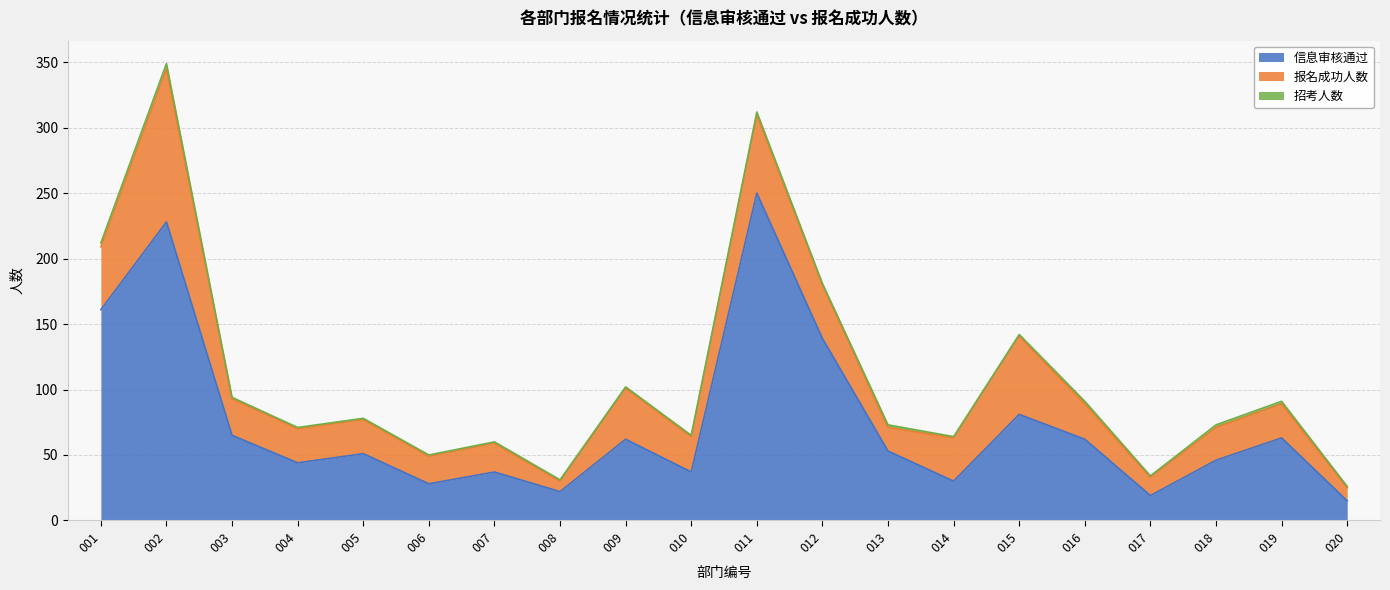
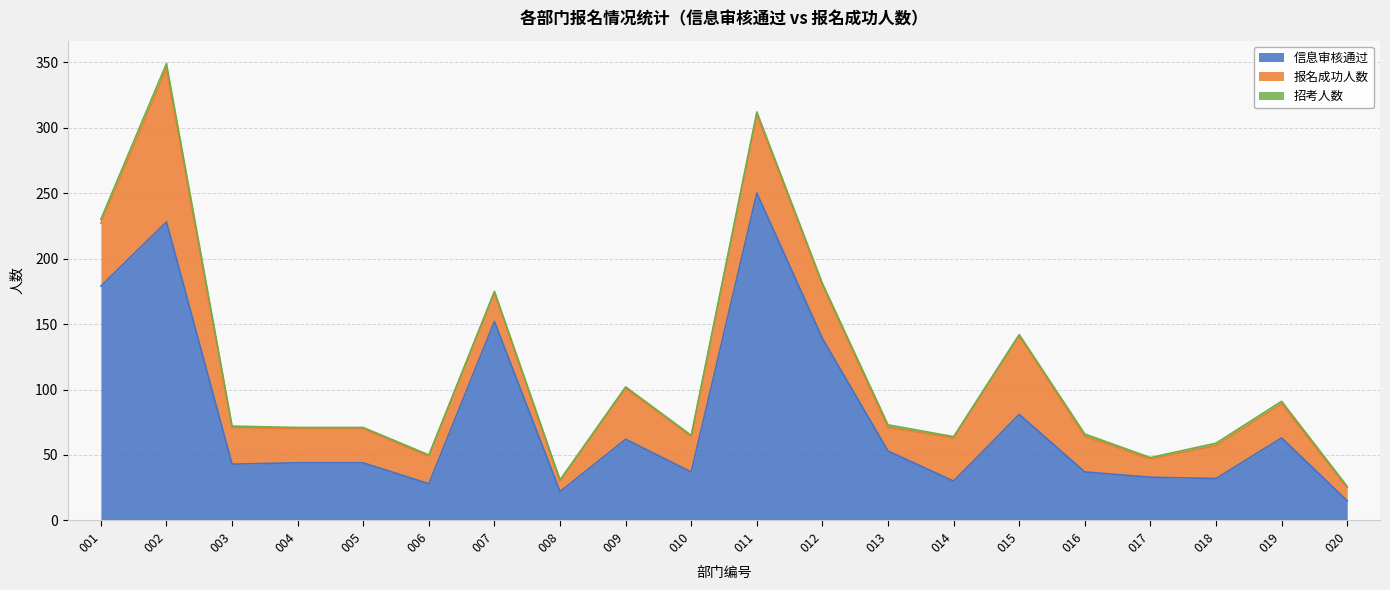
信息审核通过, 001: 161 -> 179
信息审核通过, 003: 65 -> 43
信息审核通过, 005: 51 -> 44
信息审核通过, 007: 37 -> 152
信息审核通过, 016: 62 -> 37
信息审核通过, 017: 19 -> 33
信息审核通过, 018: 46 -> 32
